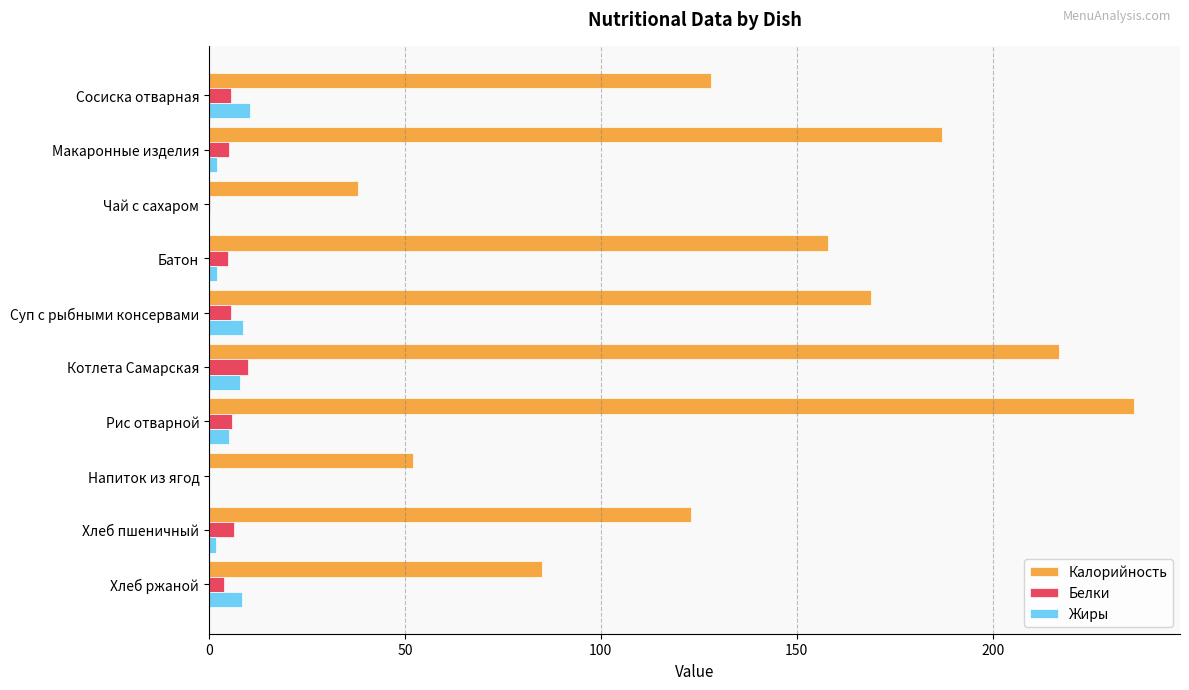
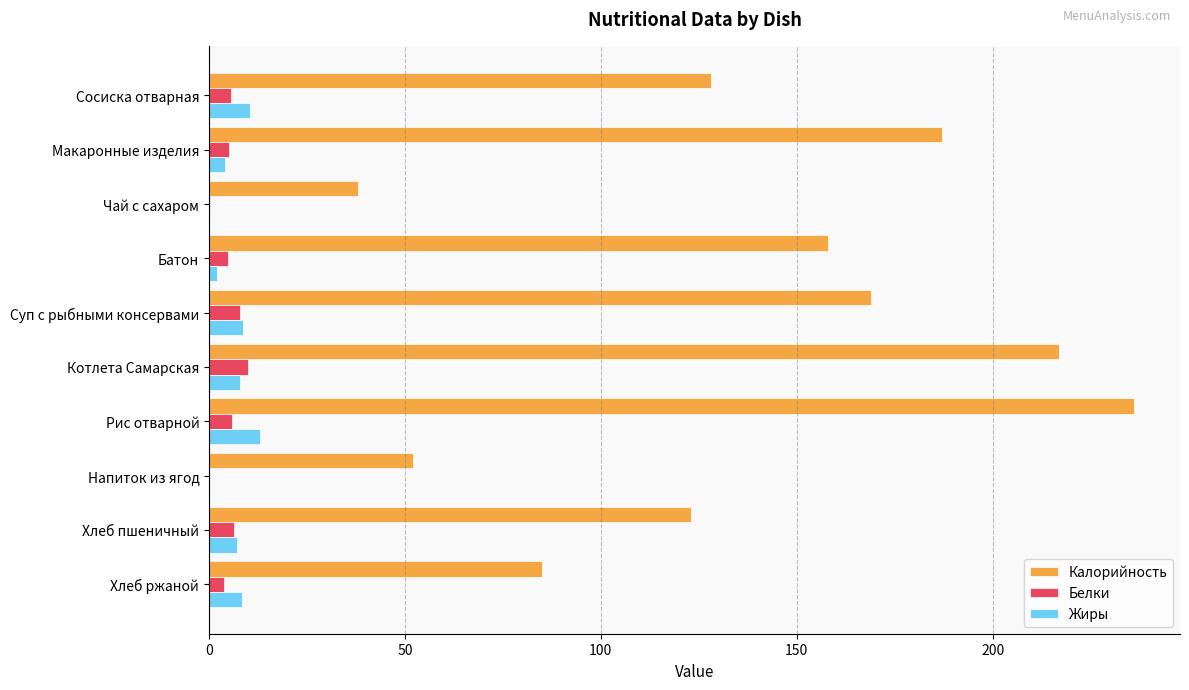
Жиры, Макаронные изделия: 2 -> 4
Белки, Суп с рыбными консервами: 6 -> 8
Жиры, Рис отварной: 5 -> 13
Жиры, Хлеб пшеничный: 2 -> 7
